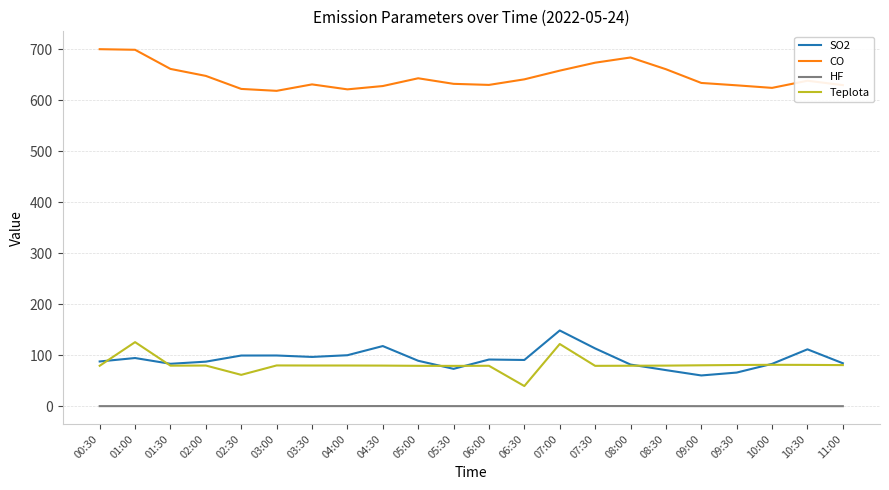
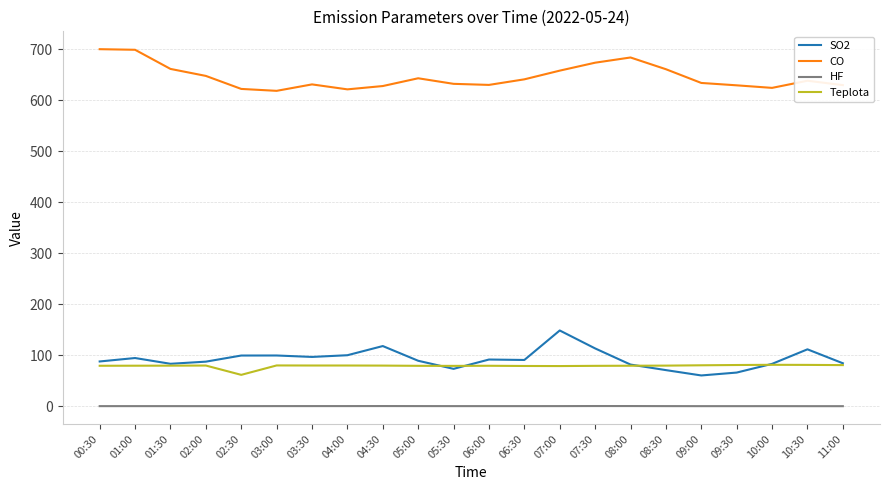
Teplota, 01:00: 130 -> 80
Teplota, 06:30: 40 -> 80
Teplota, 07:00: 120 -> 80
